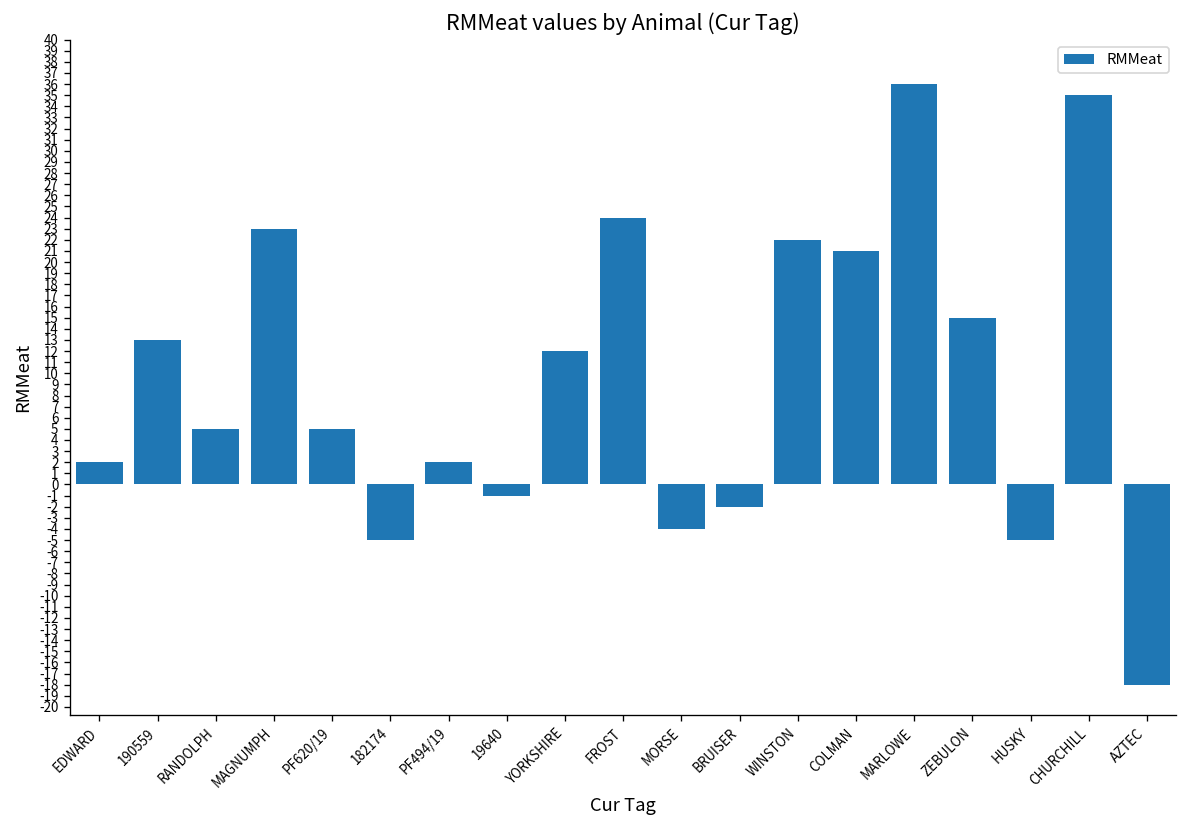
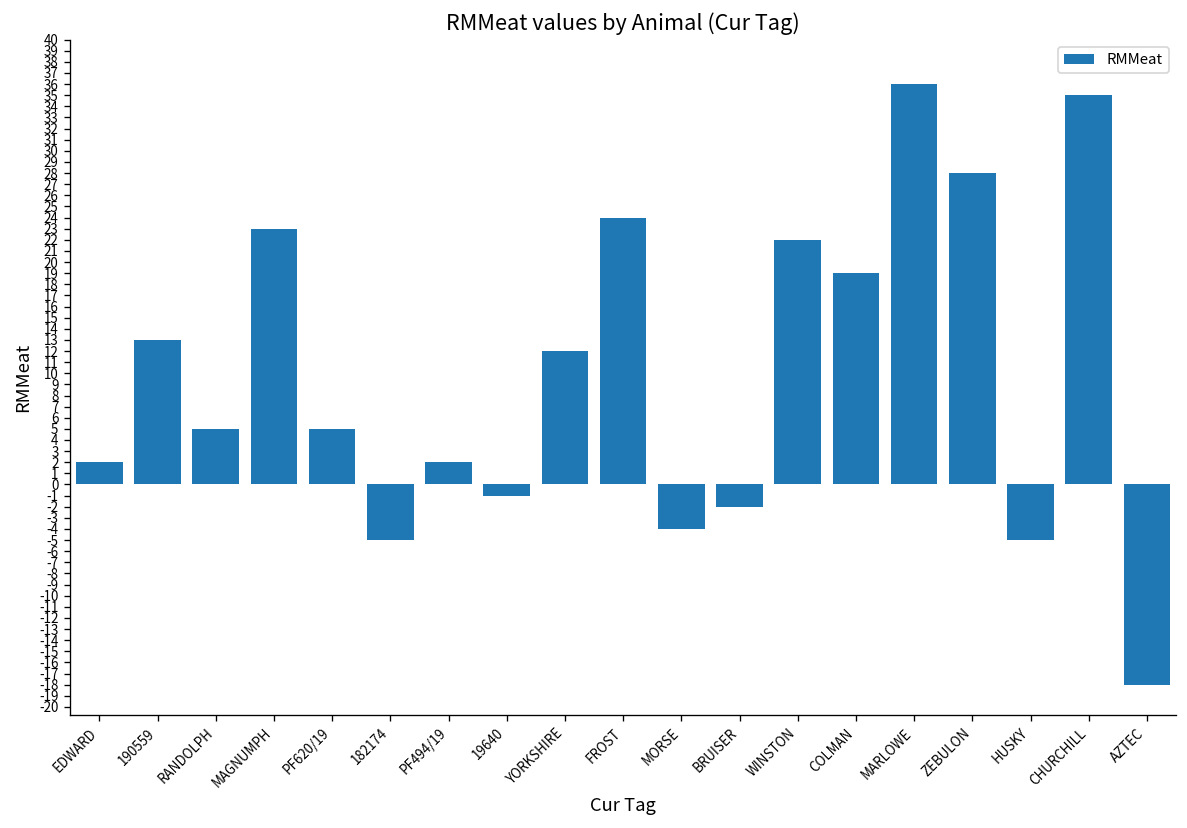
COLMAN: 21 -> 19
ZEBULON: 15 -> 28
